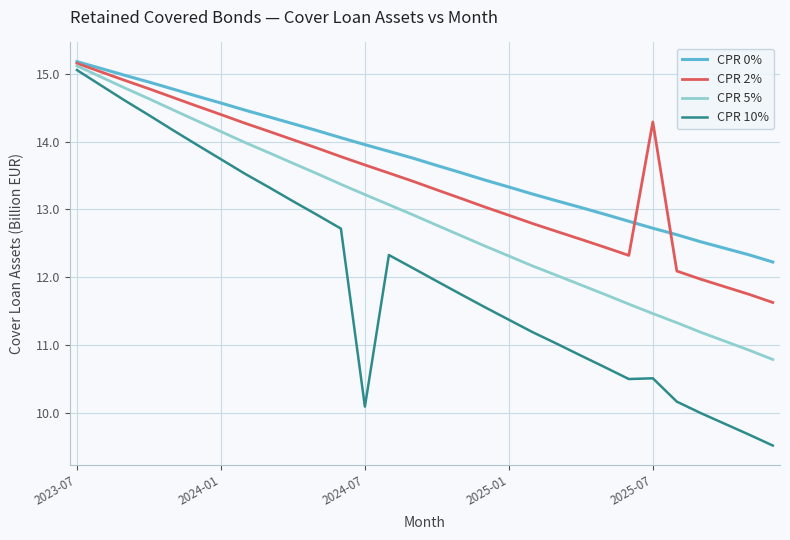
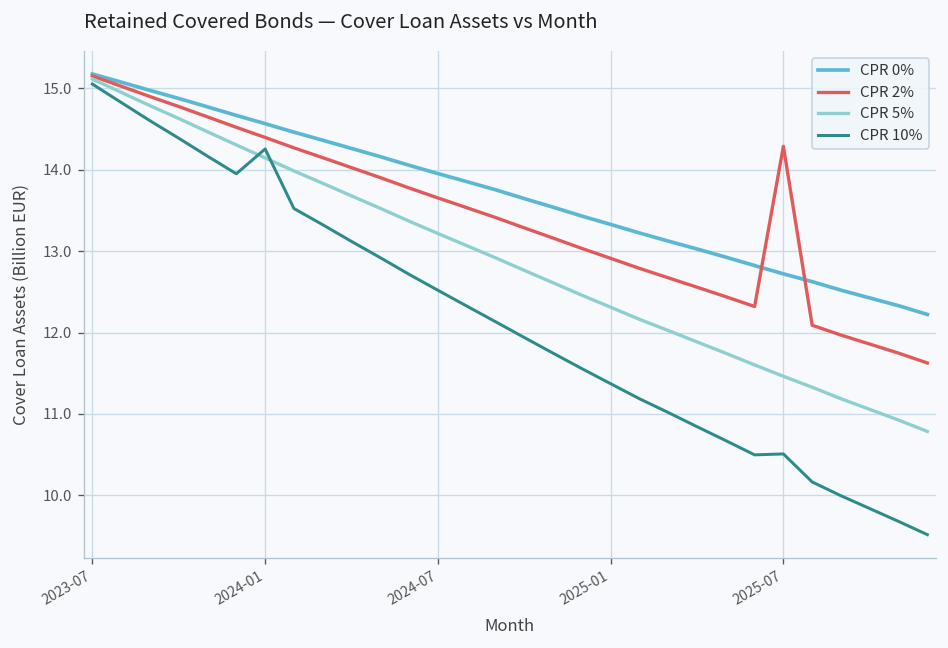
CPR 10%, 2024-01: 13.7 -> 14.3
CPR 10%, 2024-07: 10.1 -> 12.5
